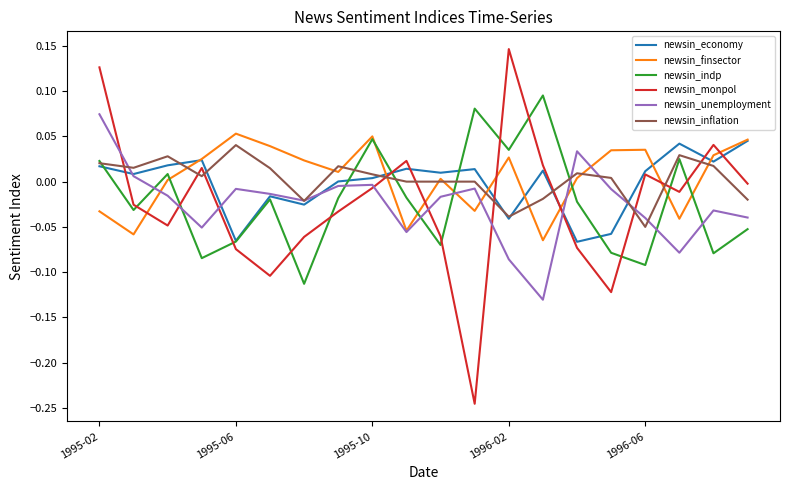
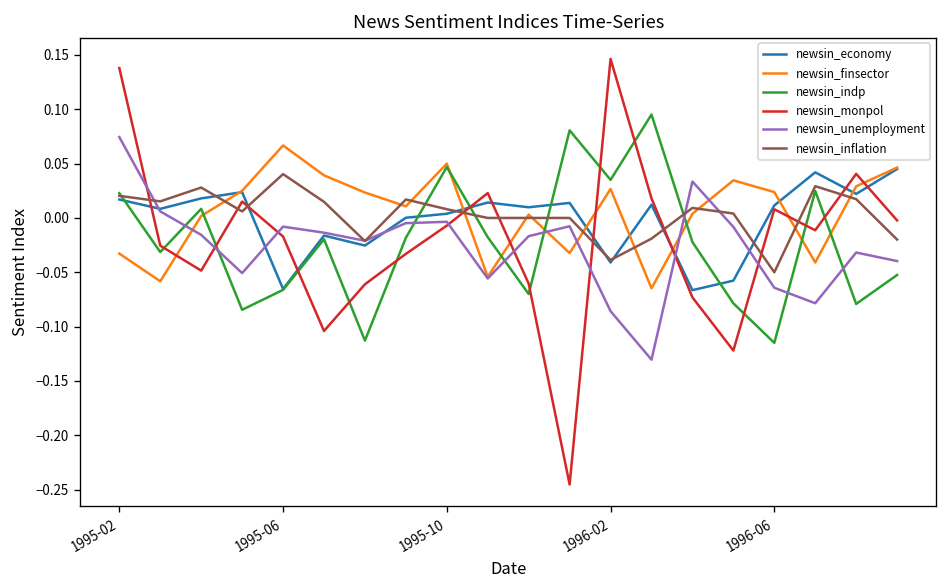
newsin_monpol, 1995-02: 0.13 -> 0.14
newsin_finsector, 1995-06: 0.05 -> 0.07
newsin_monpol, 1995-06: -0.07 -> -0.02
newsin_finsector, 1996-06: 0.04 -> 0.02
newsin_indp, 1996-06: -0.09 -> -0.11
newsin_unemployment, 1996-06: -0.04 -> -0.06
